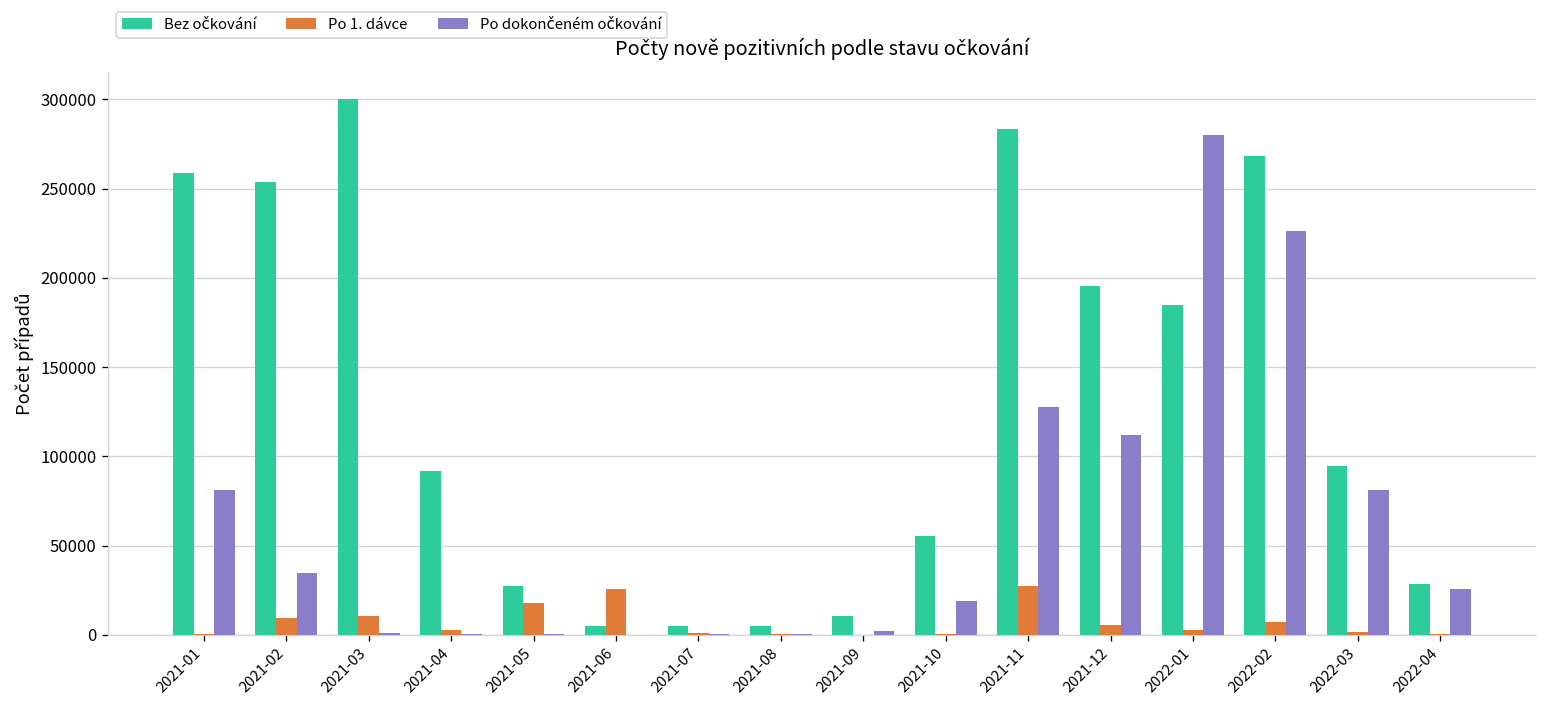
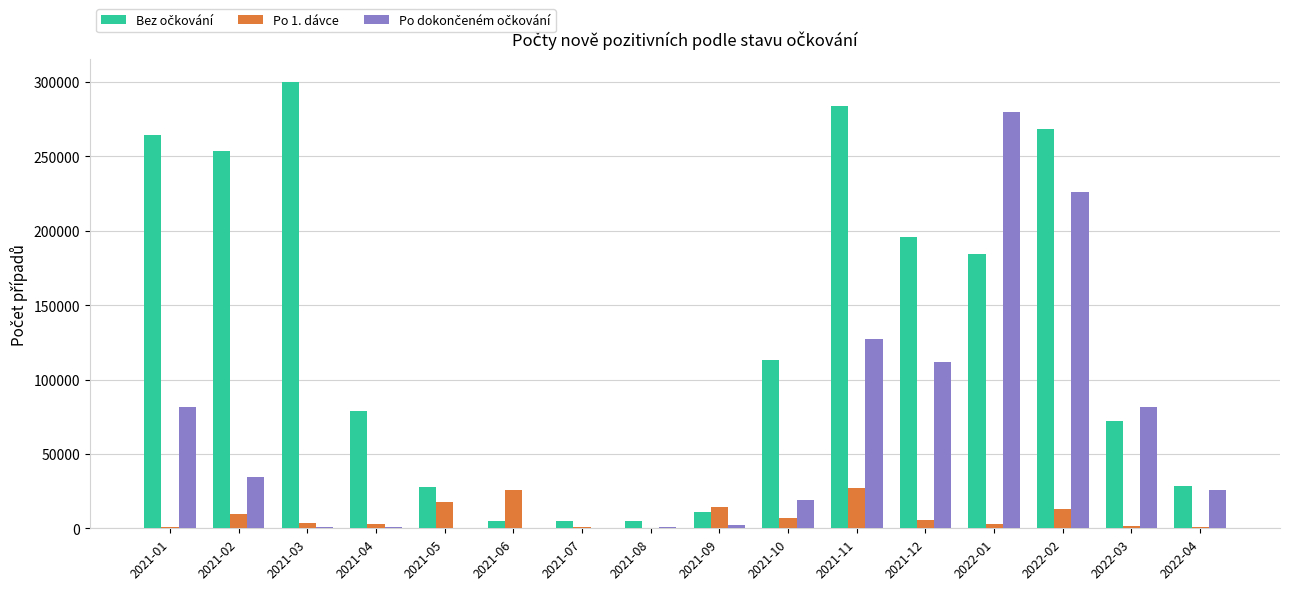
Bez očkování, 2021-01: 259000 -> 265000
Po 1. dávce, 2021-03: 10000 -> 3000
Bez očkování, 2021-04: 92000 -> 79000
Po 1. dávce, 2021-09: 0 -> 14000
Bez očkování, 2021-10: 55000 -> 113000
Po 1. dávce, 2021-10: 1000 -> 7000
Po 1. dávce, 2022-02: 7000 -> 13000
Bez očkování, 2022-03: 95000 -> 72000
